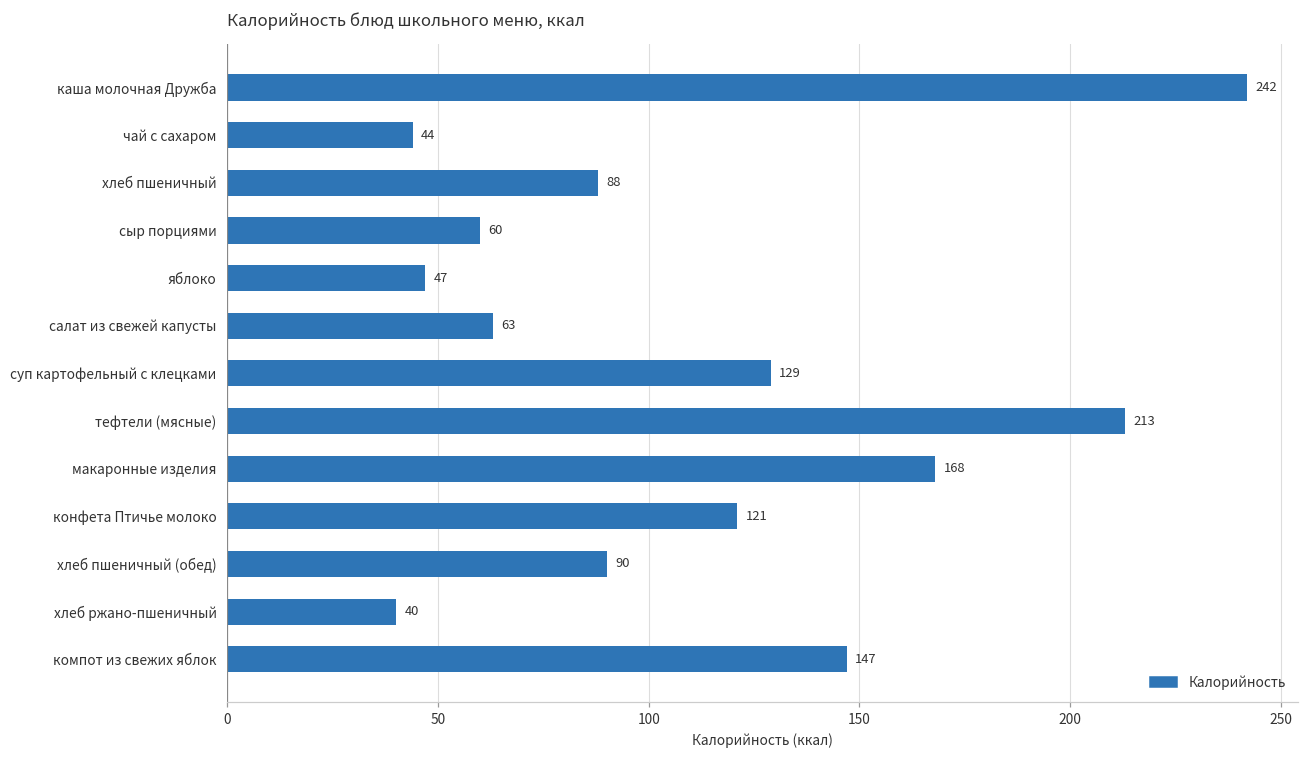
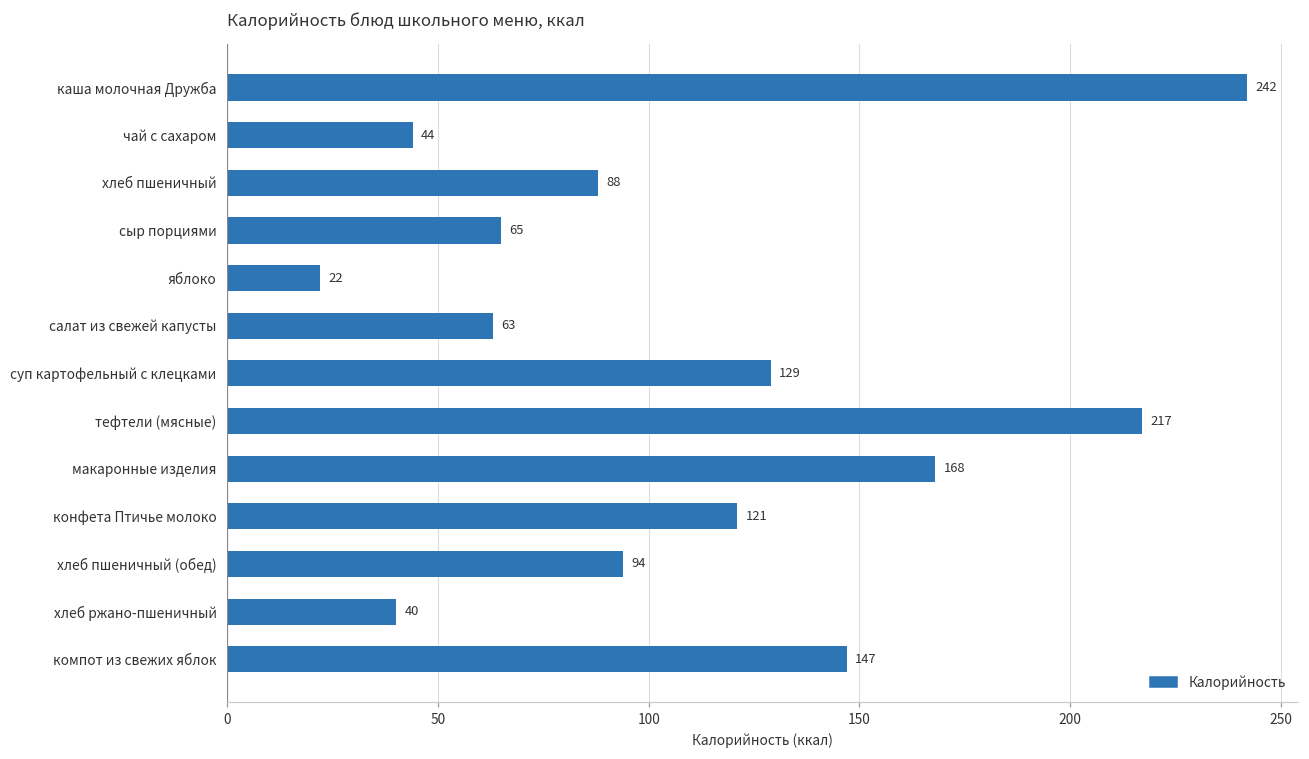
сыр порциями: 60 -> 65
яблоко: 47 -> 22
тефтели (мясные): 213 -> 217
хлеб пшеничный (обед): 90 -> 94
